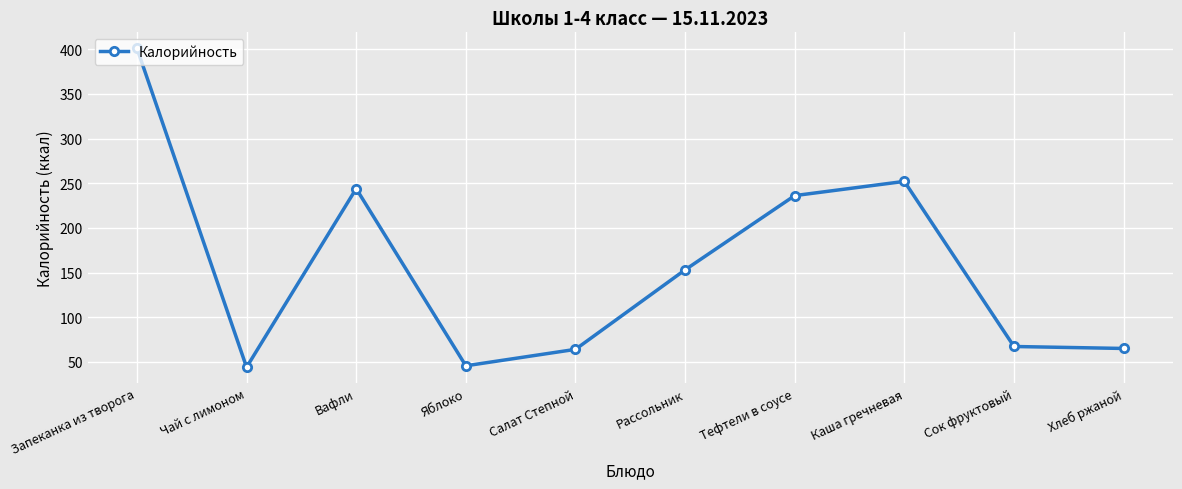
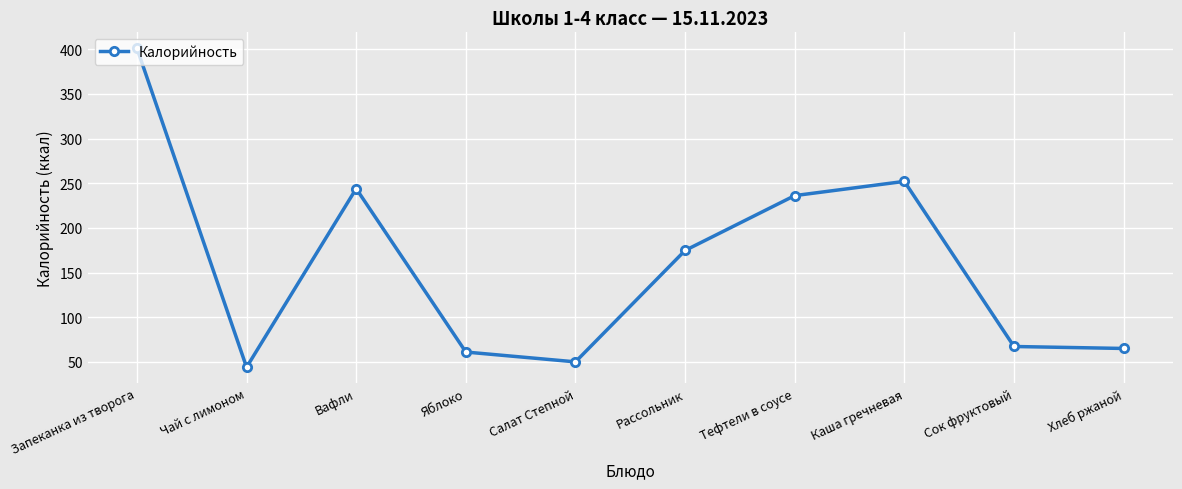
Яблоко: 50 -> 60
Салат Степной: 60 -> 50
Рассольник: 150 -> 170
